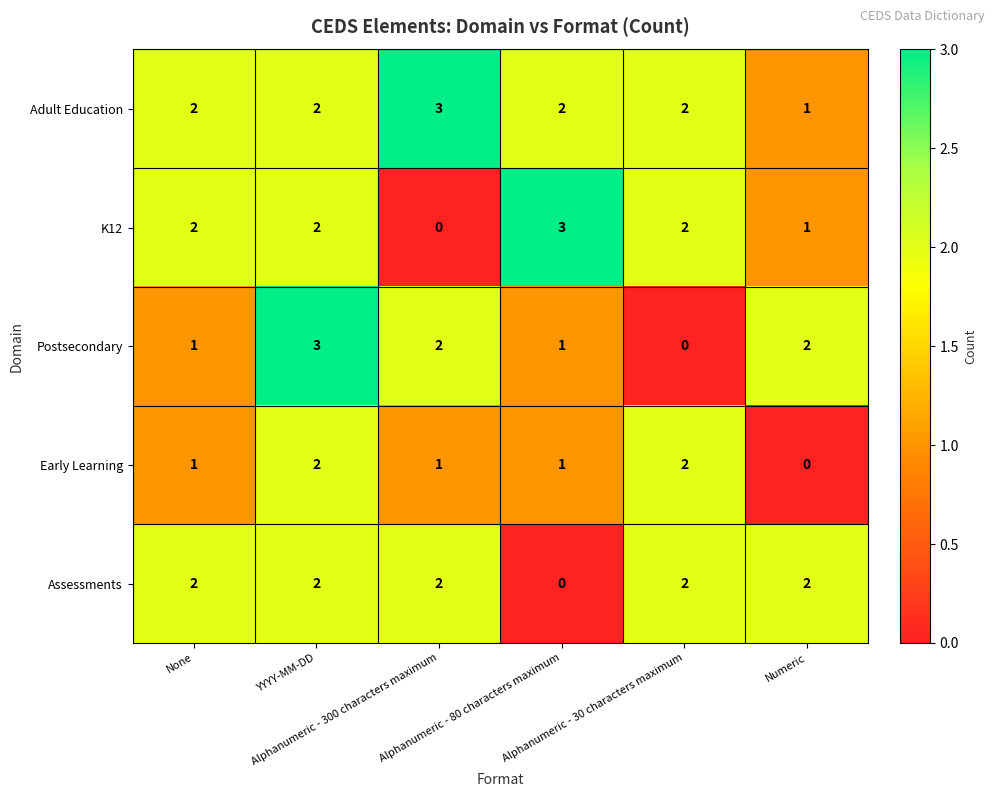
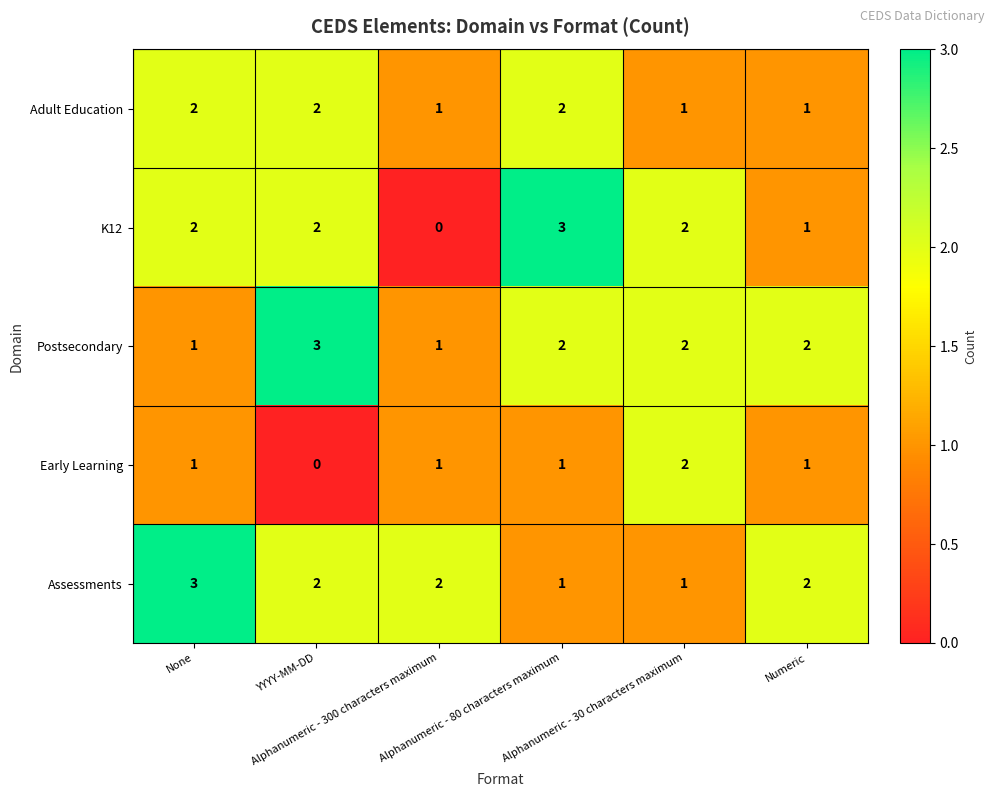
Adult Education, Alphanumeric - 300 characters maximum: 3 -> 1
Adult Education, Alphanumeric - 30 characters maximum: 2 -> 1
Postsecondary, Alphanumeric - 300 characters maximum: 2 -> 1
Postsecondary, Alphanumeric - 80 characters maximum: 1 -> 2
Postsecondary, Alphanumeric - 30 characters maximum: 0 -> 2
Early Learning, YYYY-MM-DD: 2 -> 0
Early Learning, Numeric: 0 -> 1
Assessments, None: 2 -> 3
Assessments, Alphanumeric - 80 characters maximum: 0 -> 1
Assessments, Alphanumeric - 30 characters maximum: 2 -> 1
